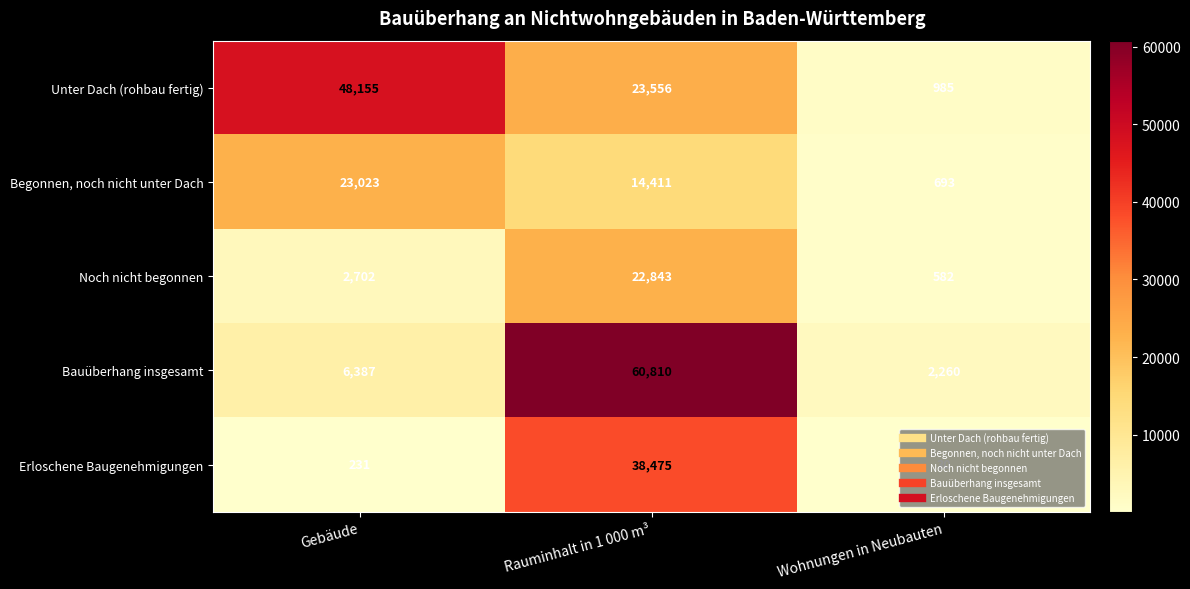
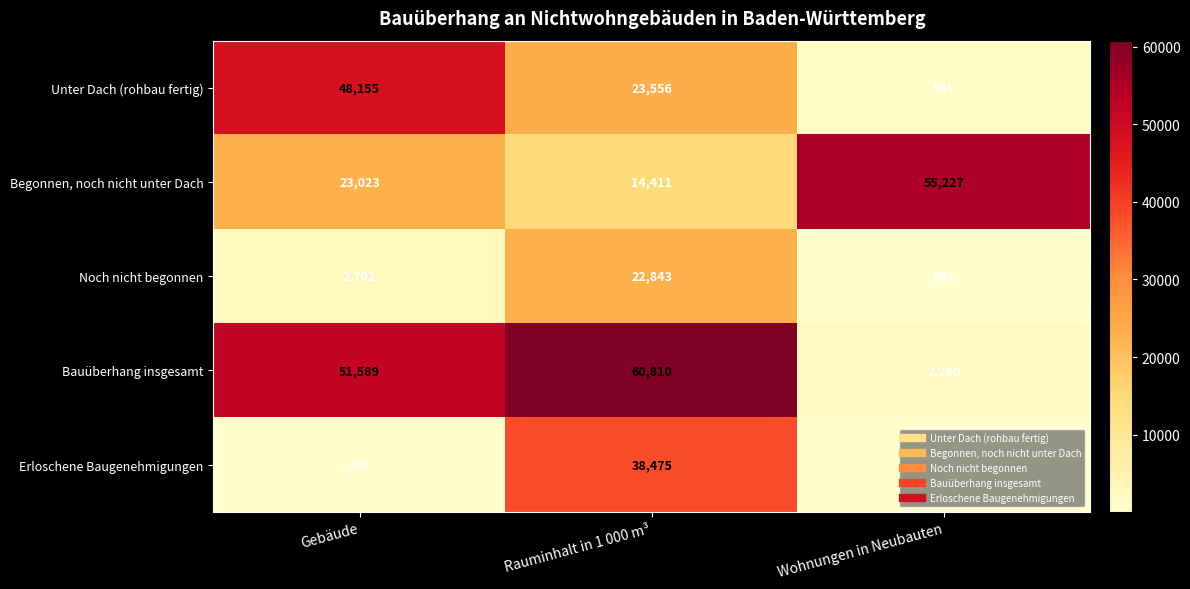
Begonnen, noch nicht unter Dach, Wohnungen in Neubauten: 693 -> 55,227
Bauüberhang insgesamt, Gebäude: 6,387 -> 51,589
